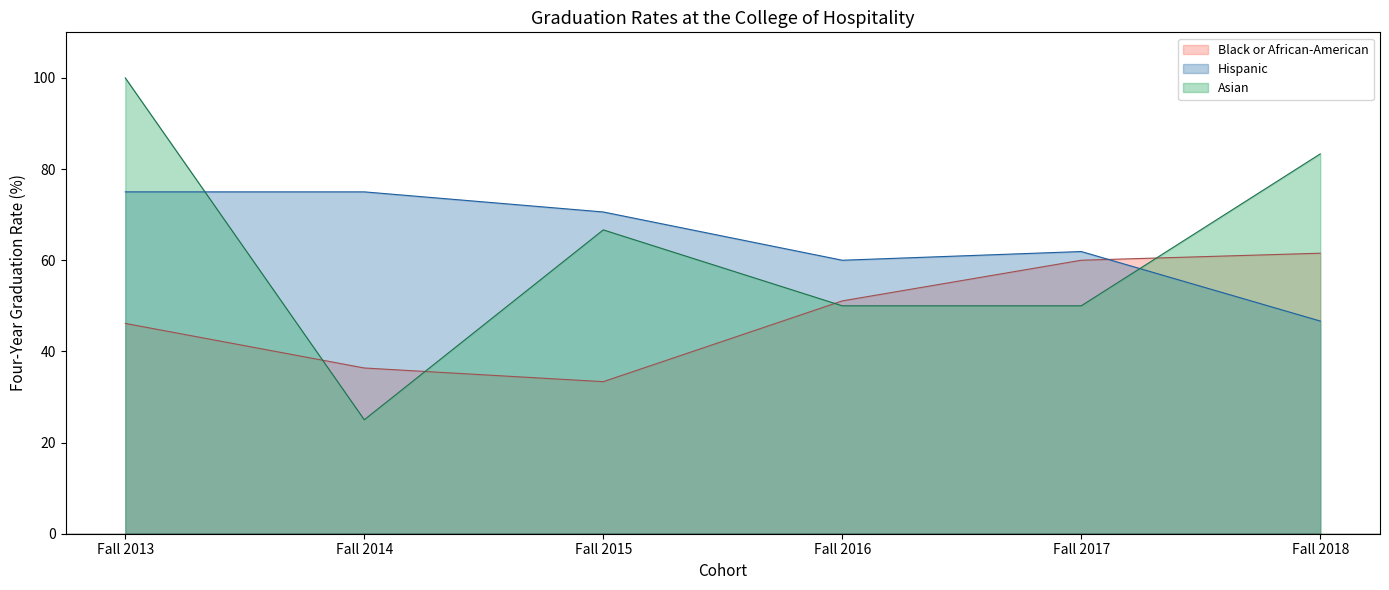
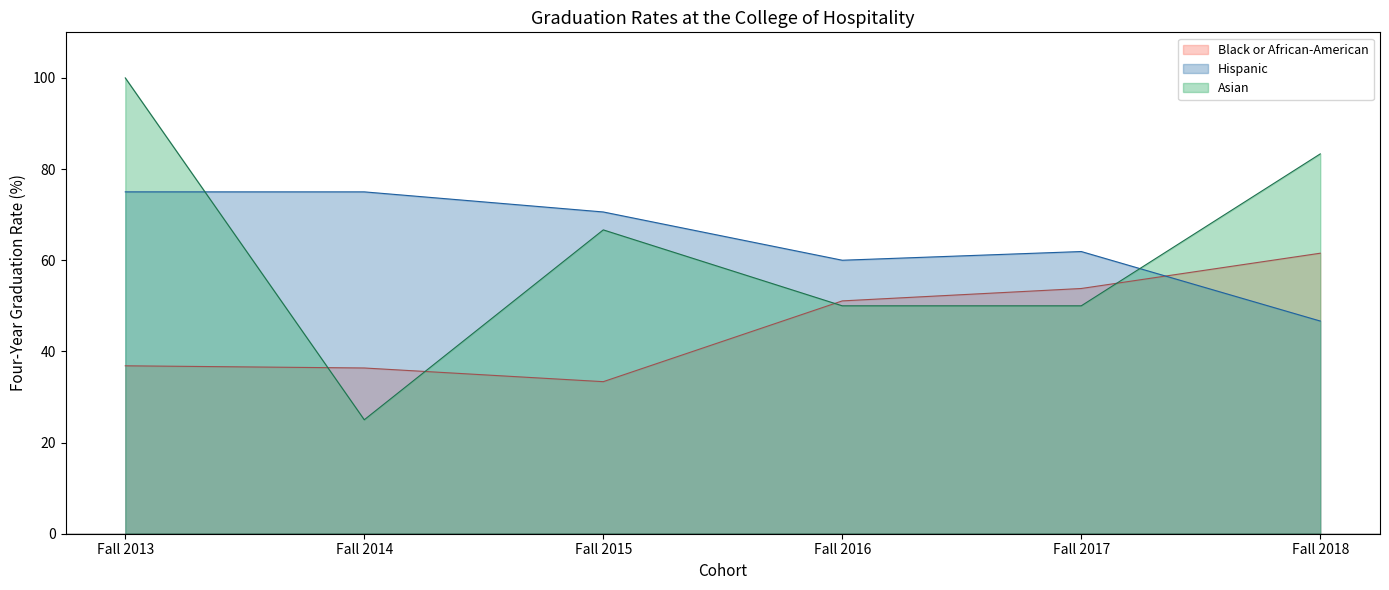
Black or African-American, Fall 2013: 46 -> 37
Black or African-American, Fall 2017: 60 -> 54
